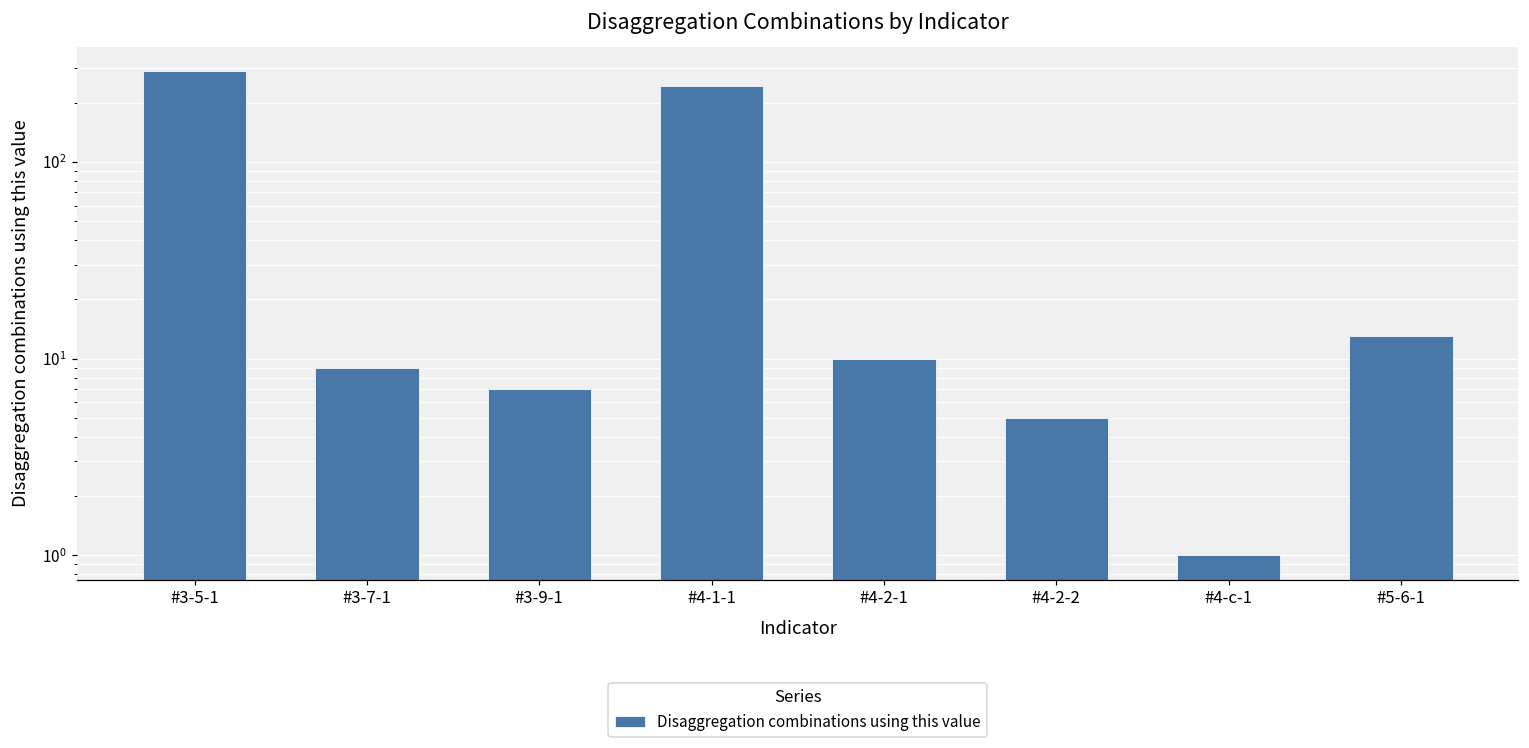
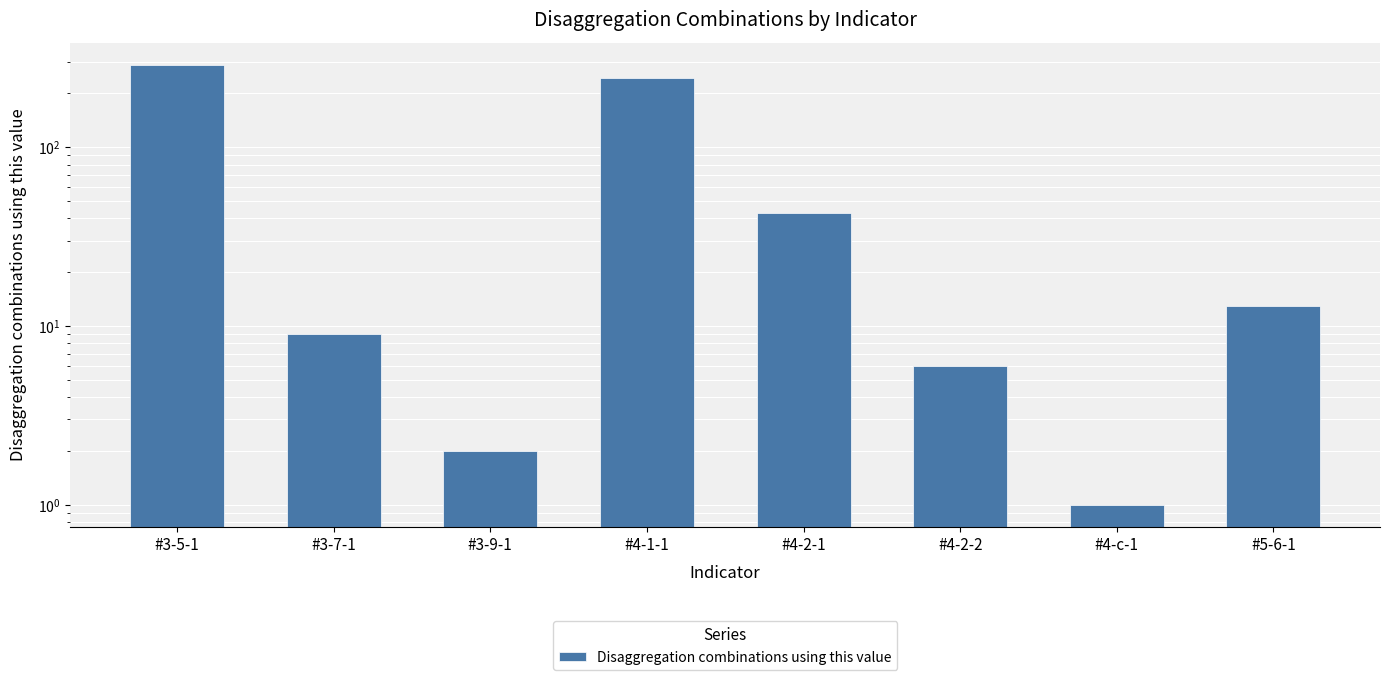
#3-9-1: 7 -> 2
#4-2-1: 10 -> 43
#4-2-2: 5 -> 6
